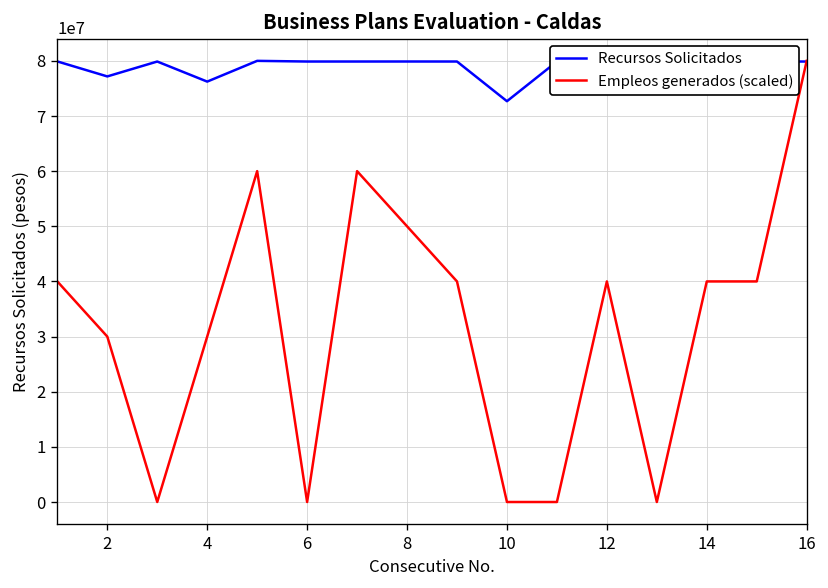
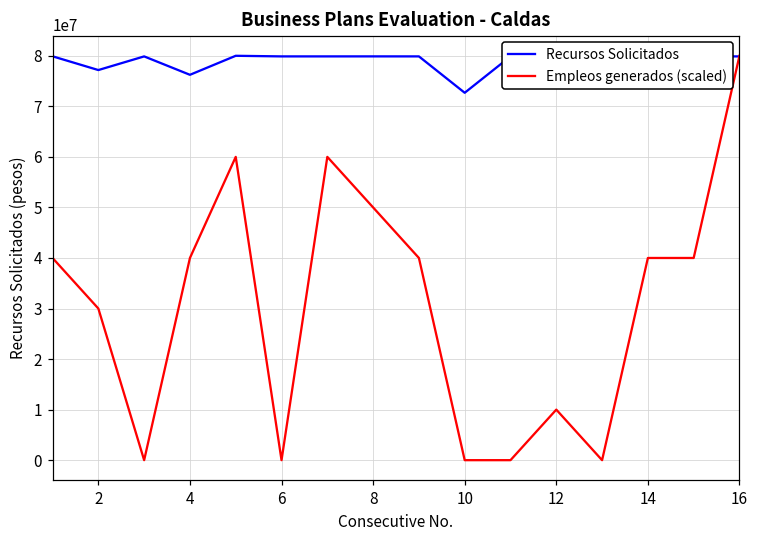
Empleos generados (scaled), 4: 30000000 -> 40000000
Empleos generados (scaled), 12: 40000000 -> 10000000
